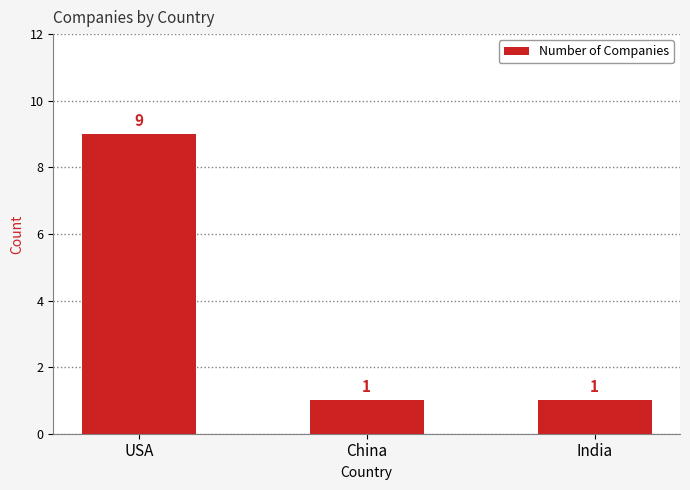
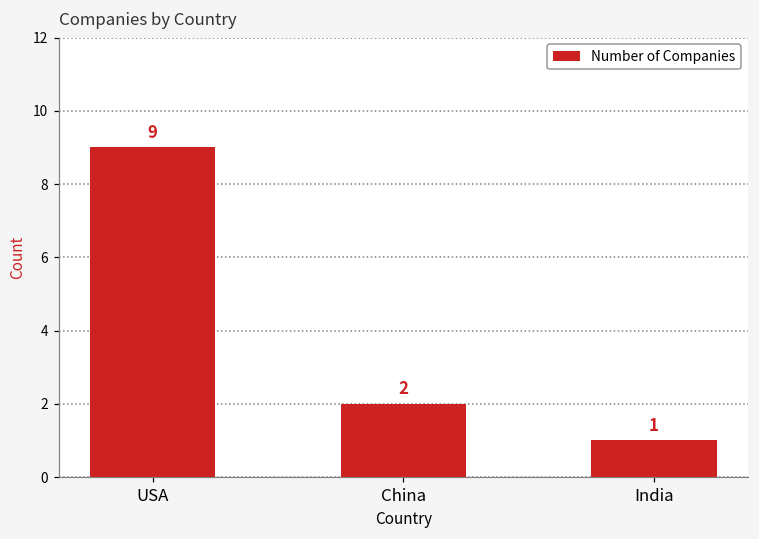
China: 1 -> 2
